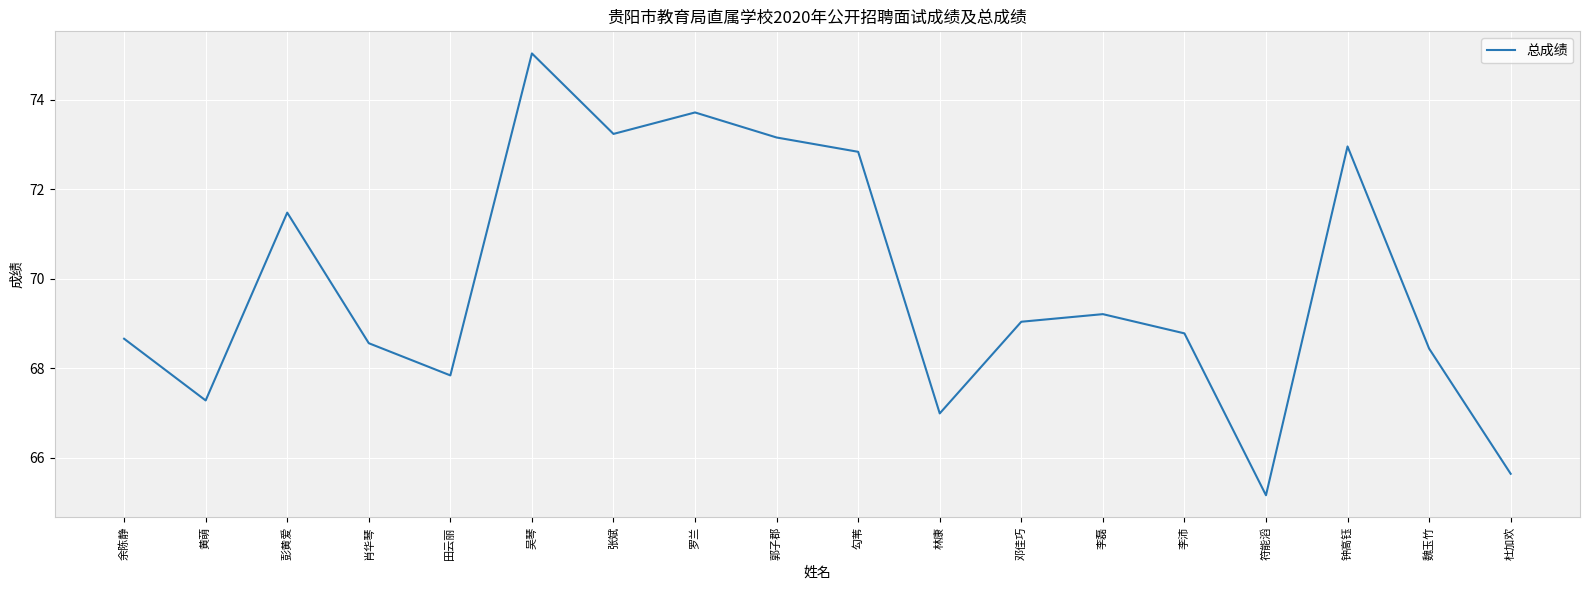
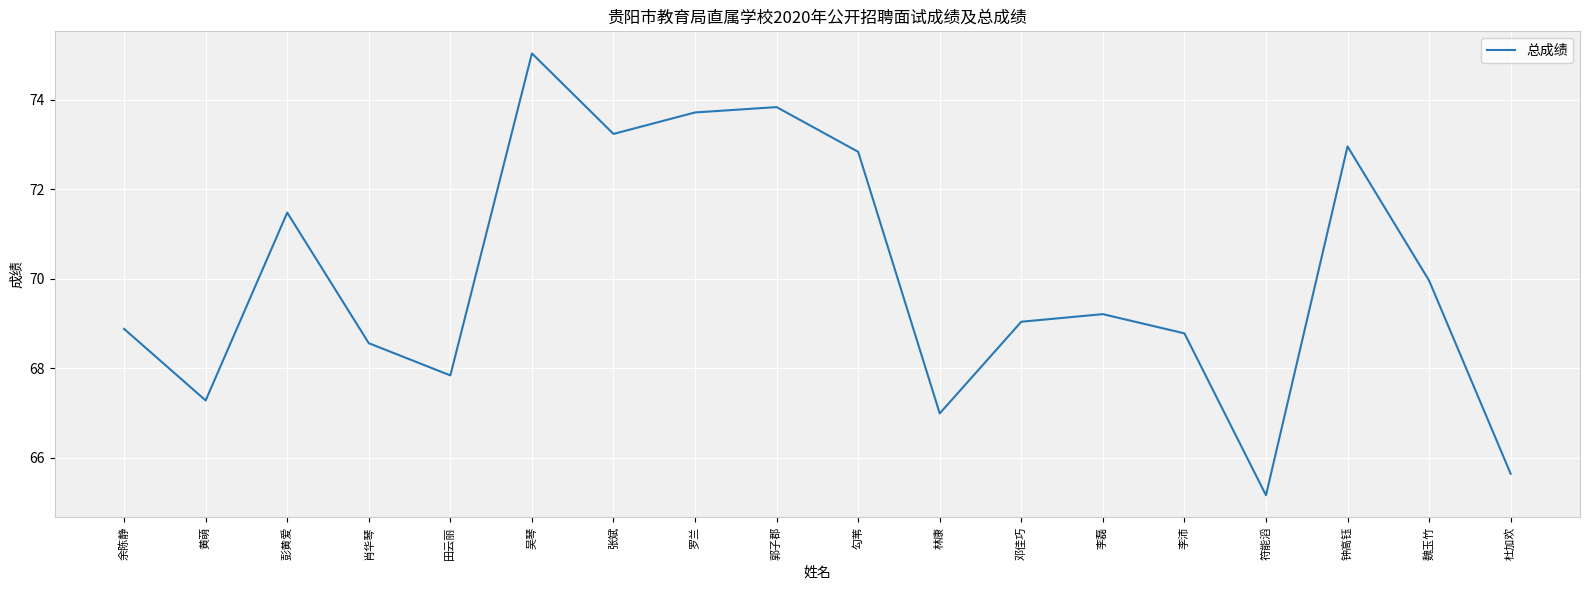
余陈静: 68.7 -> 68.9
郭子郡: 73.2 -> 73.8
魏玉竹: 68.4 -> 70.0
